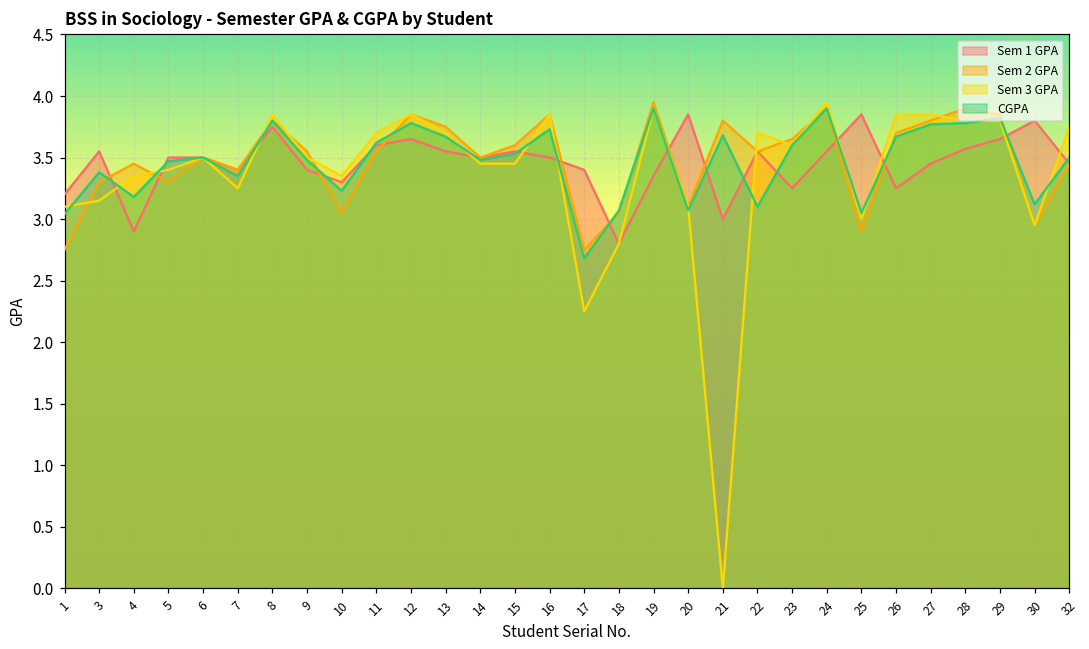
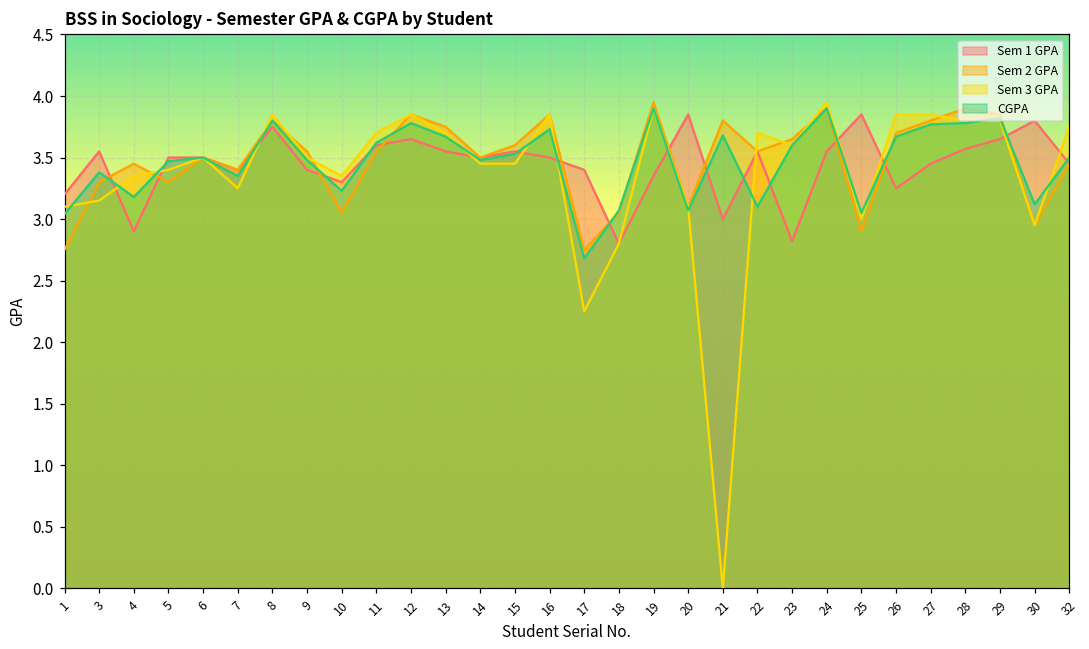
Sem 1 GPA, 23: 3.25 -> 2.82
